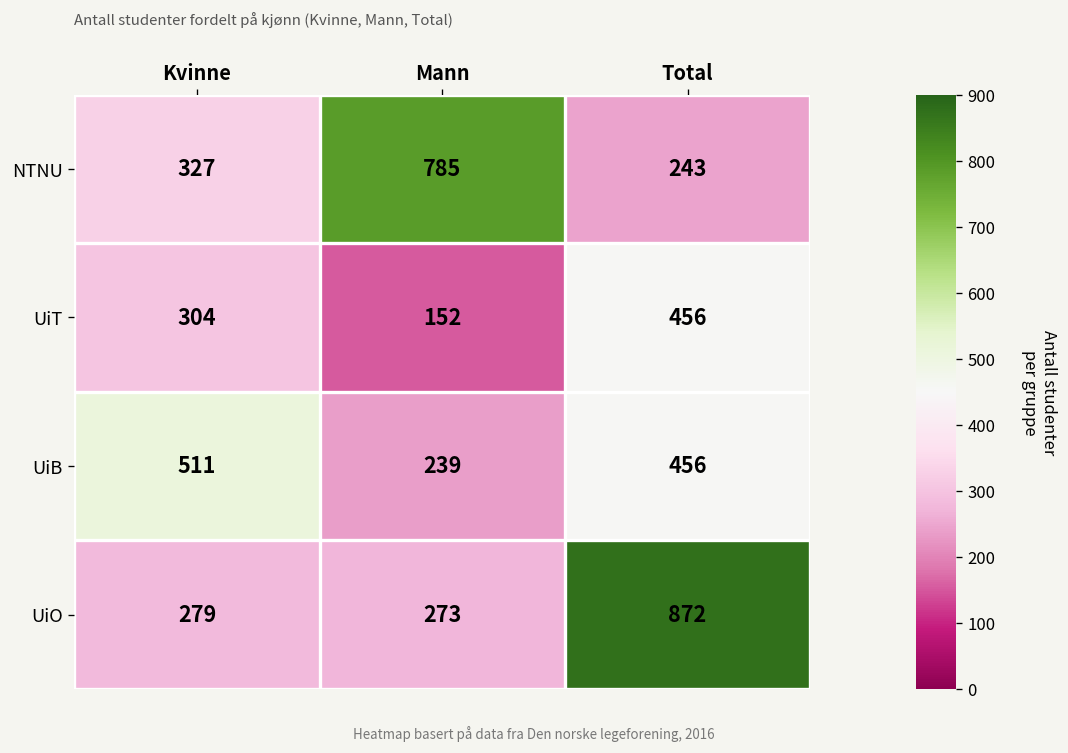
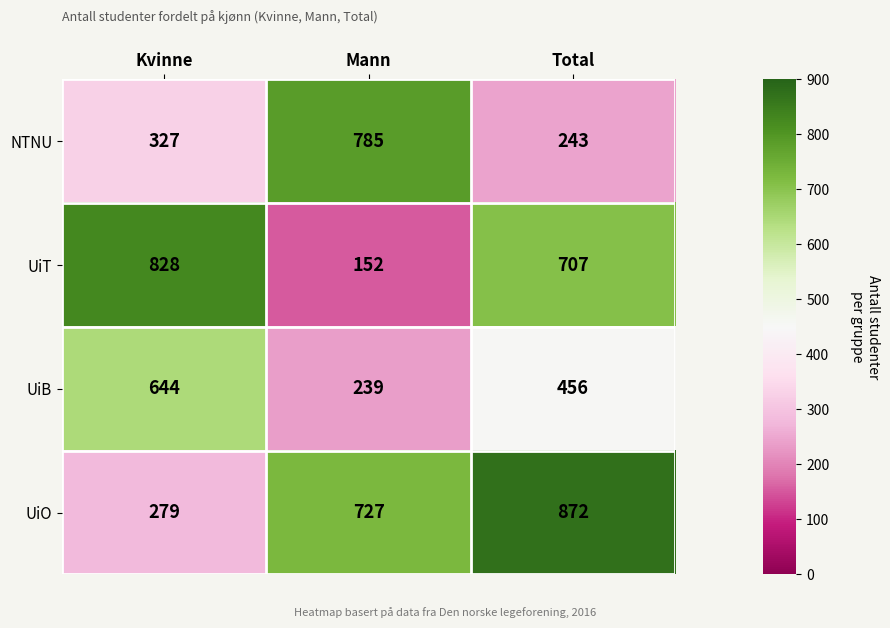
UiT, Kvinne: 304 -> 828
UiT, Total: 456 -> 707
UiB, Kvinne: 511 -> 644
UiO, Mann: 273 -> 727
